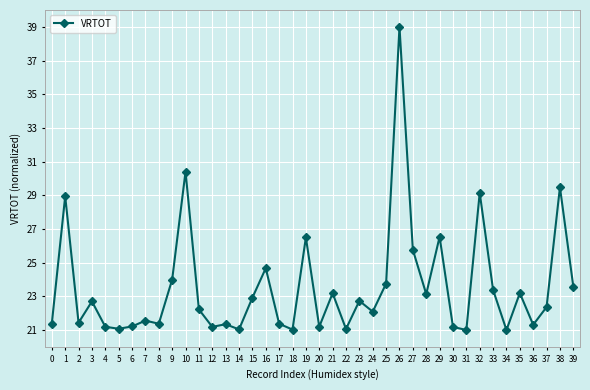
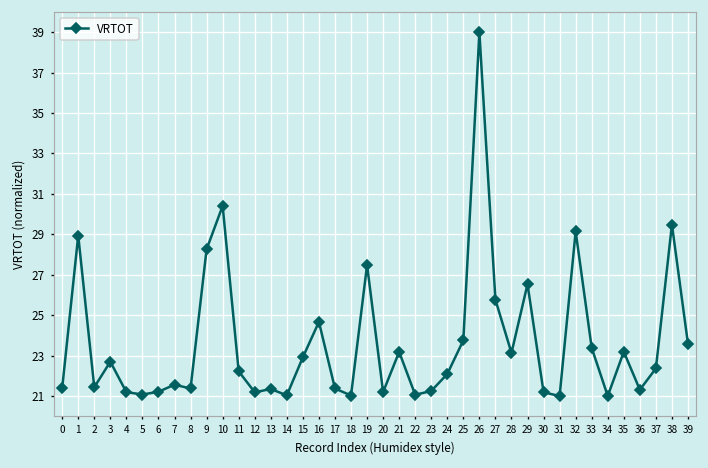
9: 24.0 -> 28.3
19: 26.5 -> 27.5
23: 22.7 -> 21.2
